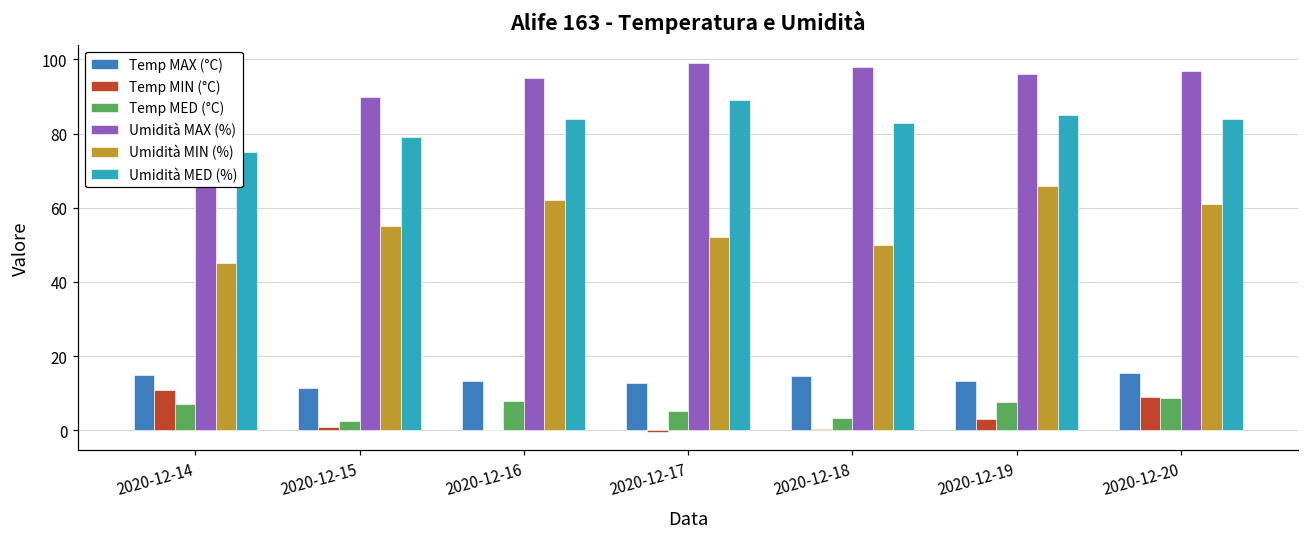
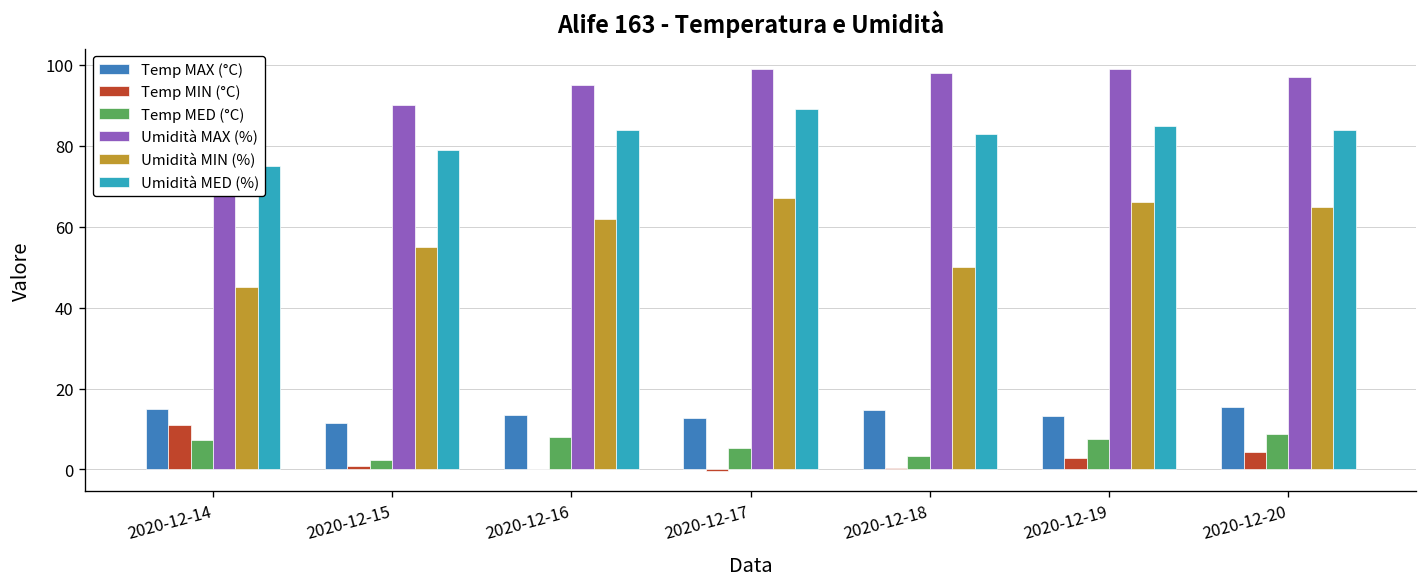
Umidità MIN (%), 2020-12-17: 52 -> 67
Umidità MAX (%), 2020-12-19: 96 -> 99
Temp MIN (°C), 2020-12-20: 9 -> 4
Umidità MIN (%), 2020-12-20: 61 -> 65
